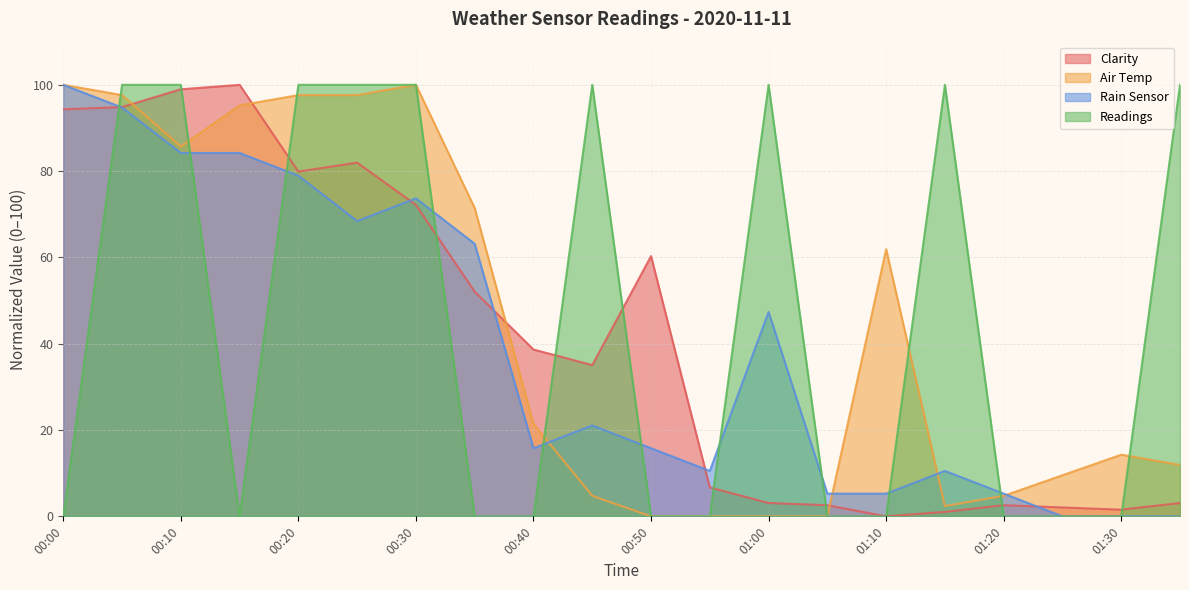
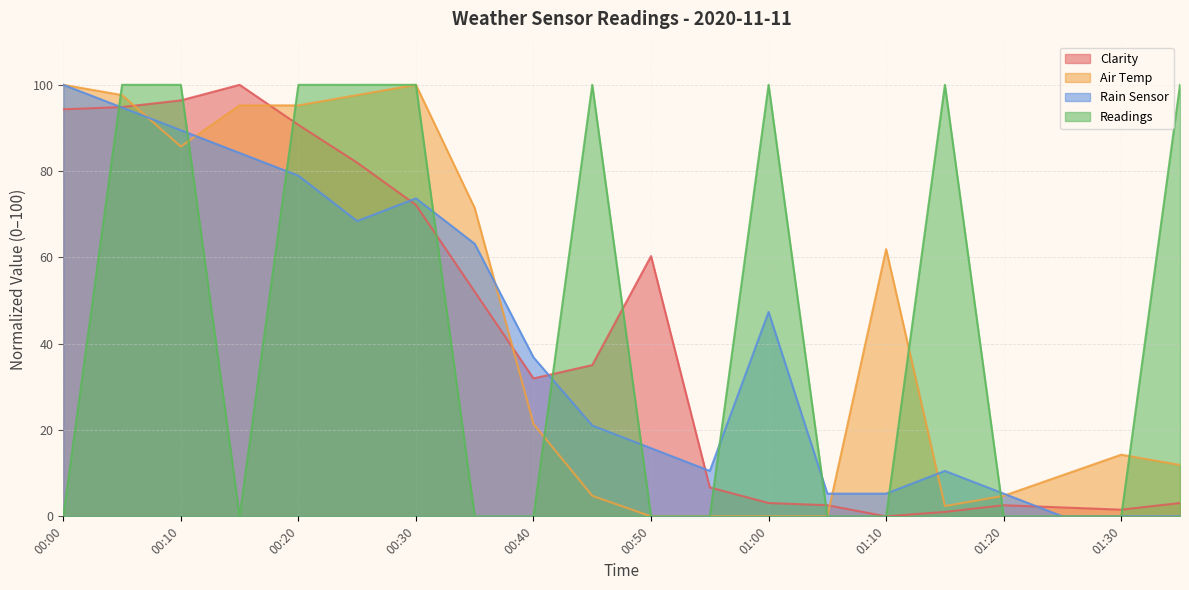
Clarity, 00:10: 99 -> 96
Rain Sensor, 00:10: 84 -> 89
Clarity, 00:20: 80 -> 91
Air Temp, 00:20: 98 -> 95
Clarity, 00:40: 39 -> 32
Rain Sensor, 00:40: 16 -> 37
